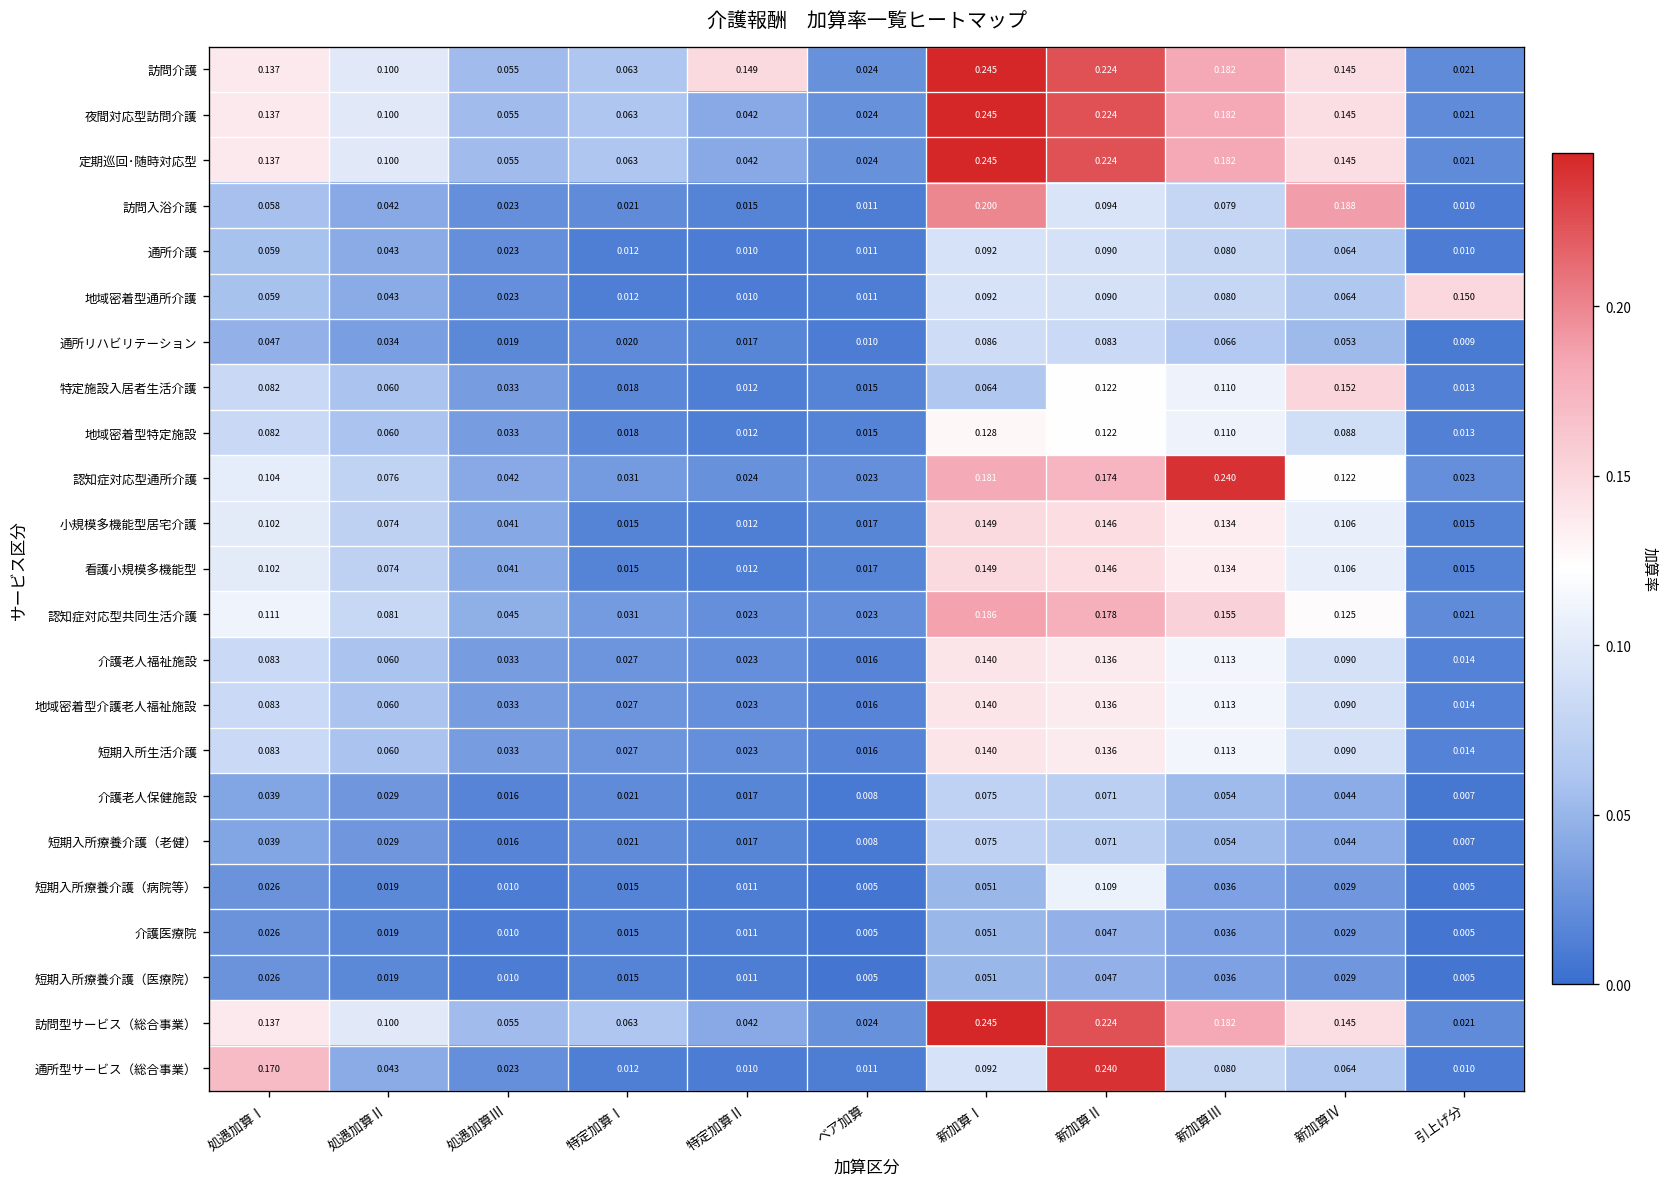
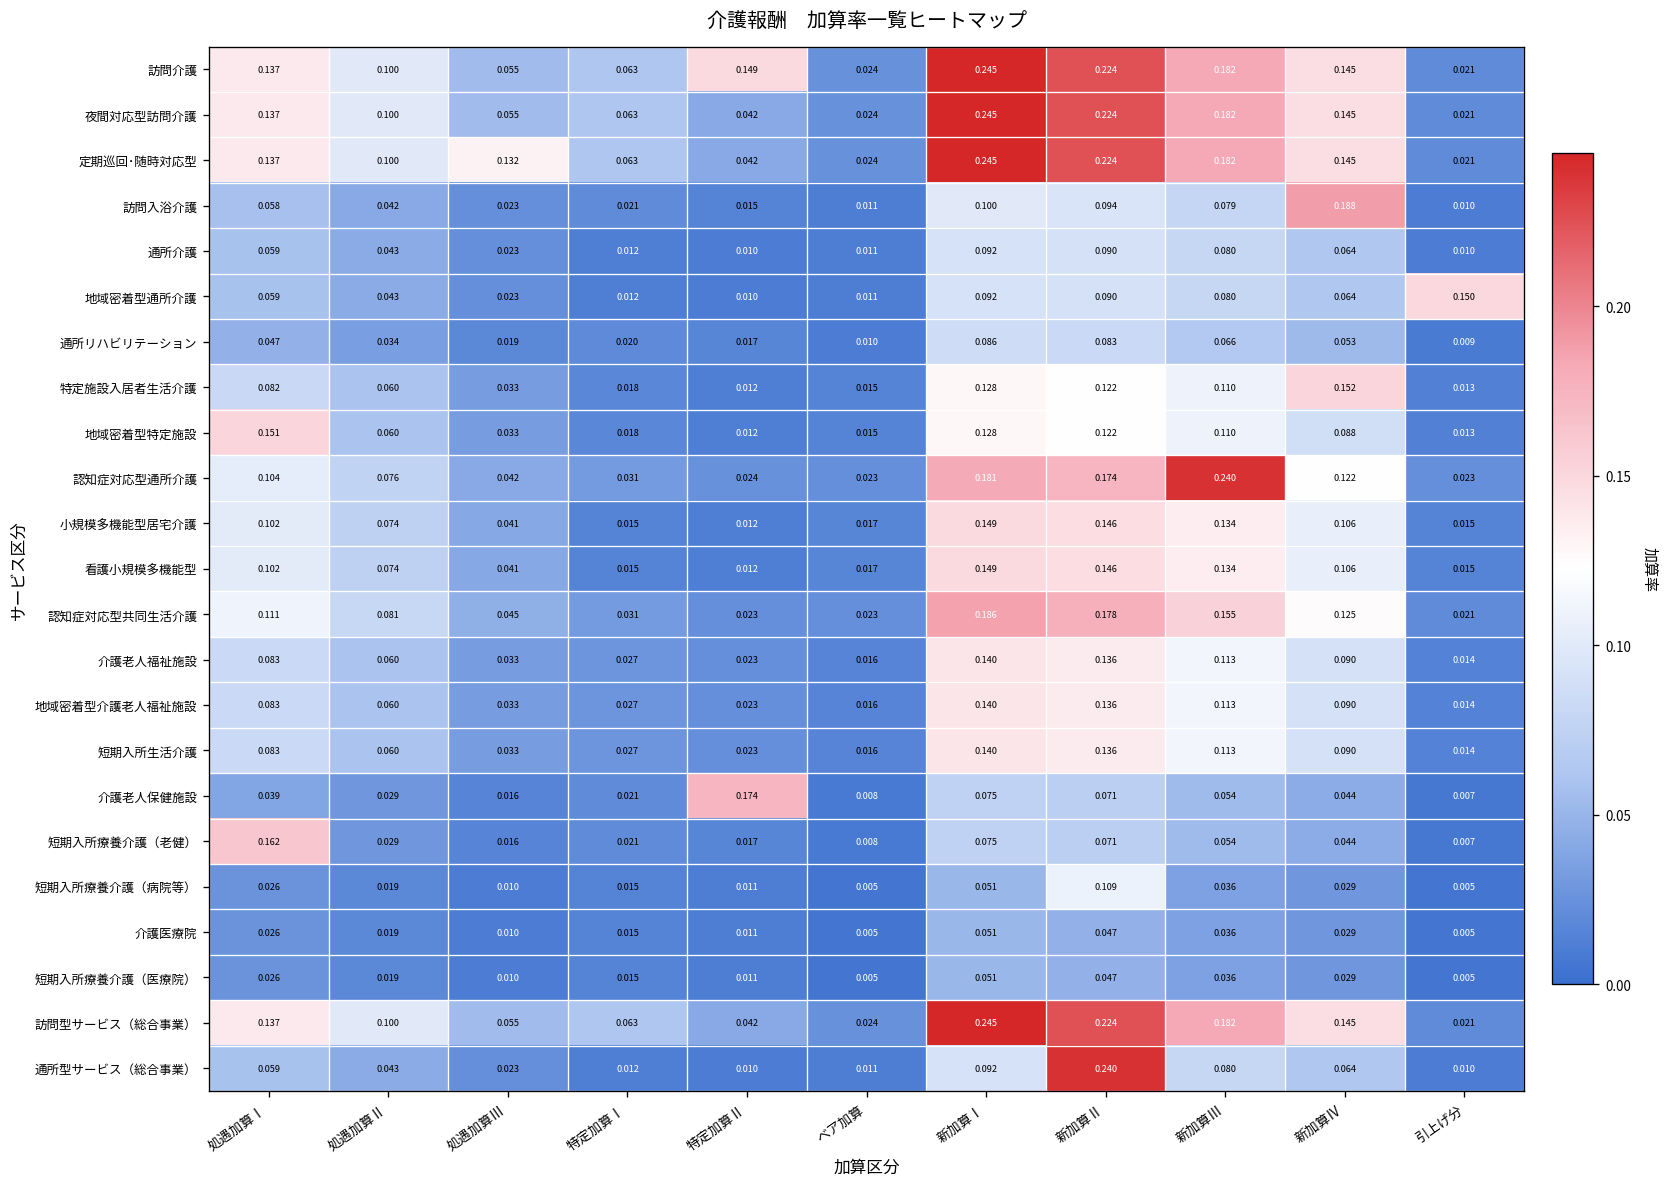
定期巡回･随時対応型, 処遇加算Ⅲ: 0.055 -> 0.132
訪問入浴介護, 新加算Ⅰ: 0.200 -> 0.100
特定施設入居者生活介護, 新加算Ⅰ: 0.064 -> 0.128
地域密着型特定施設, 処遇加算Ⅰ: 0.082 -> 0.151
介護老人保健施設, 特定加算Ⅱ: 0.017 -> 0.174
短期入所療養介護（老健）, 処遇加算Ⅰ: 0.039 -> 0.162
通所型サービス（総合事業）, 処遇加算Ⅰ: 0.170 -> 0.059
